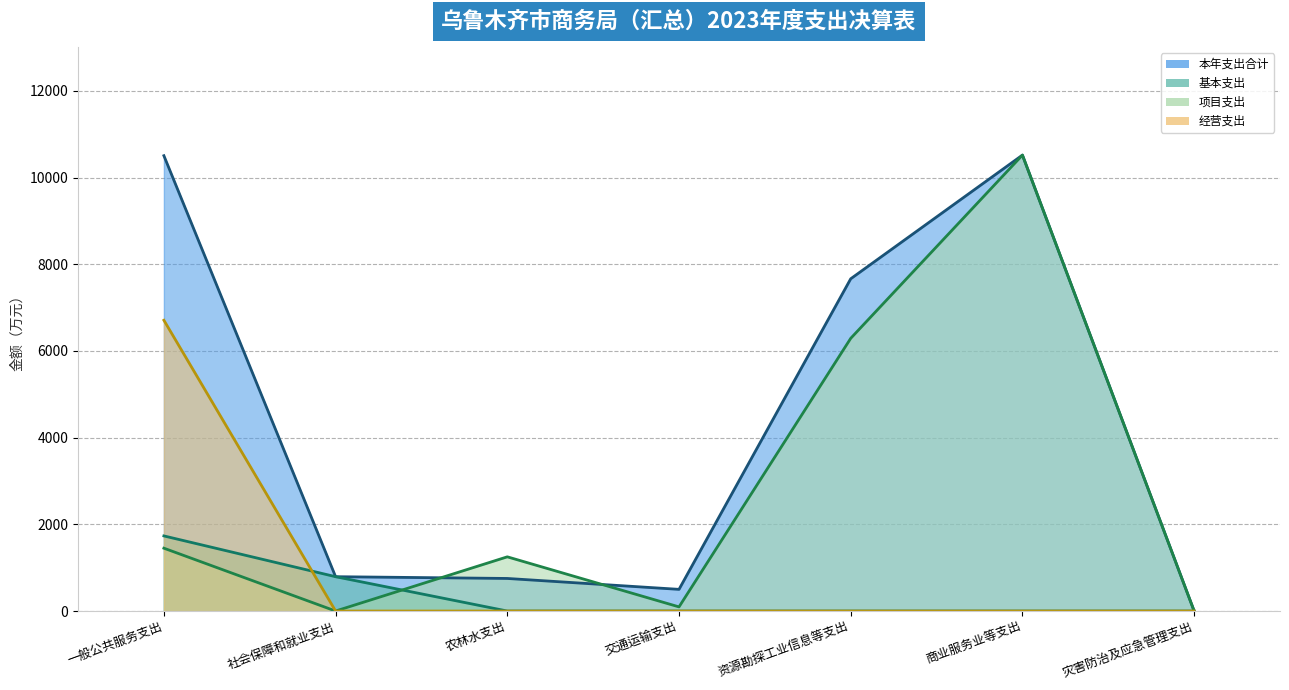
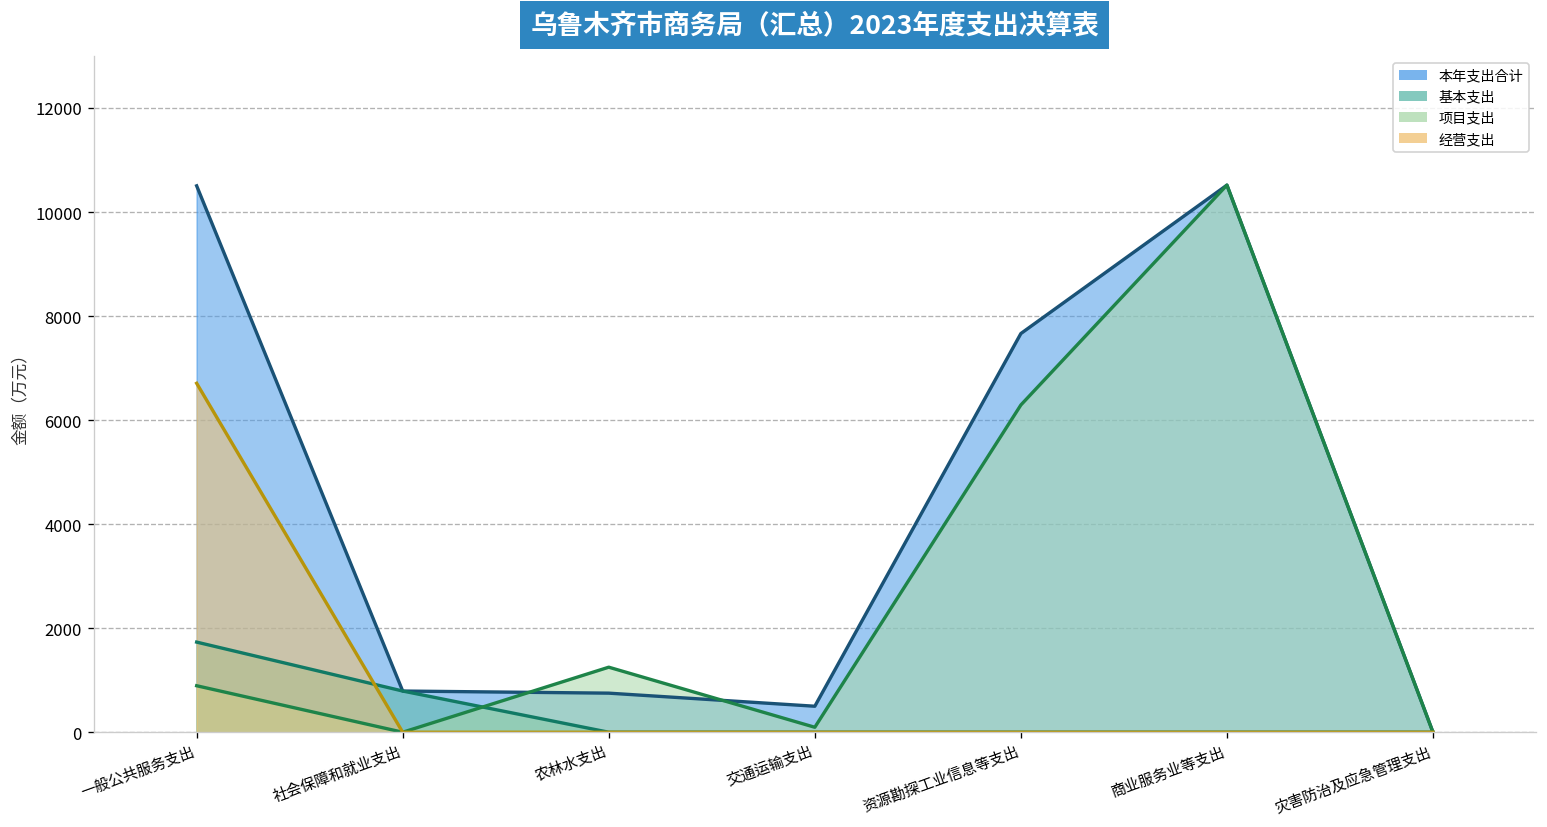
项目支出, 一般公共服务支出: 1400 -> 900
